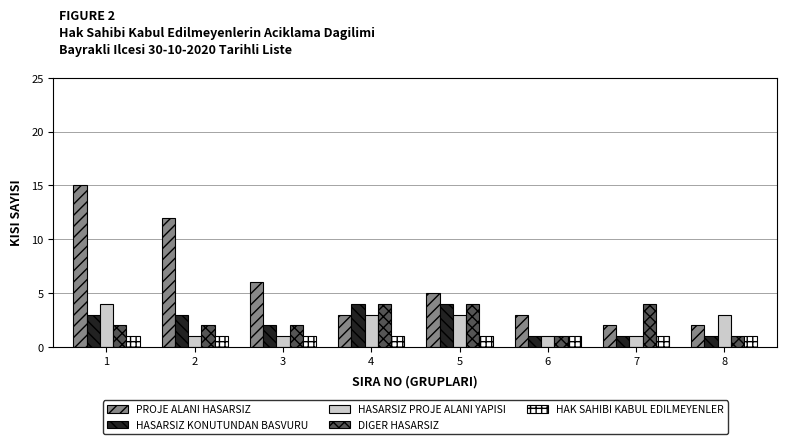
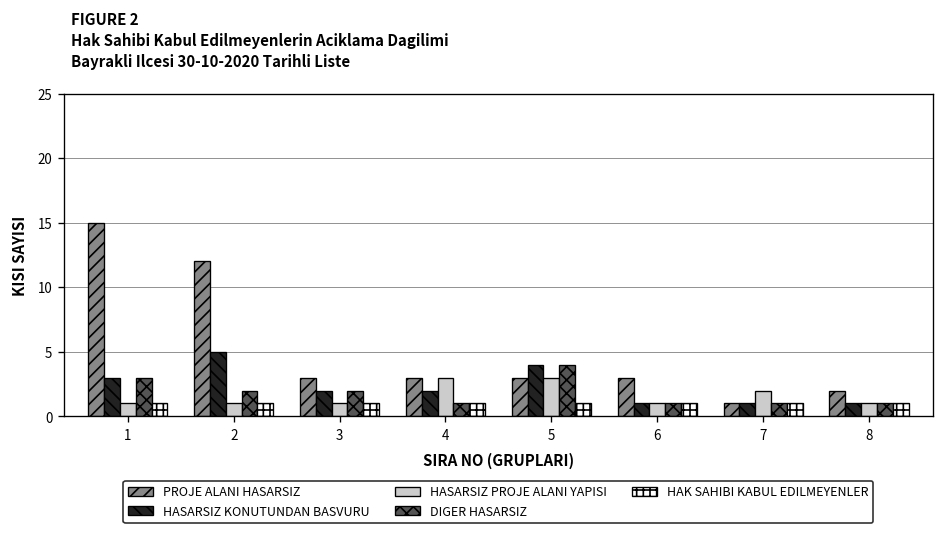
HASARSIZ PROJE ALANI YAPISI, 1: 4 -> 1
DIGER HASARSIZ, 1: 2 -> 3
HASARSIZ KONUTUNDAN BASVURU, 2: 3 -> 5
PROJE ALANI HASARSIZ, 3: 6 -> 3
HASARSIZ KONUTUNDAN BASVURU, 4: 4 -> 2
DIGER HASARSIZ, 4: 4 -> 1
PROJE ALANI HASARSIZ, 5: 5 -> 3
PROJE ALANI HASARSIZ, 7: 2 -> 1
HASARSIZ PROJE ALANI YAPISI, 7: 1 -> 2
DIGER HASARSIZ, 7: 4 -> 1
HASARSIZ PROJE ALANI YAPISI, 8: 3 -> 1
